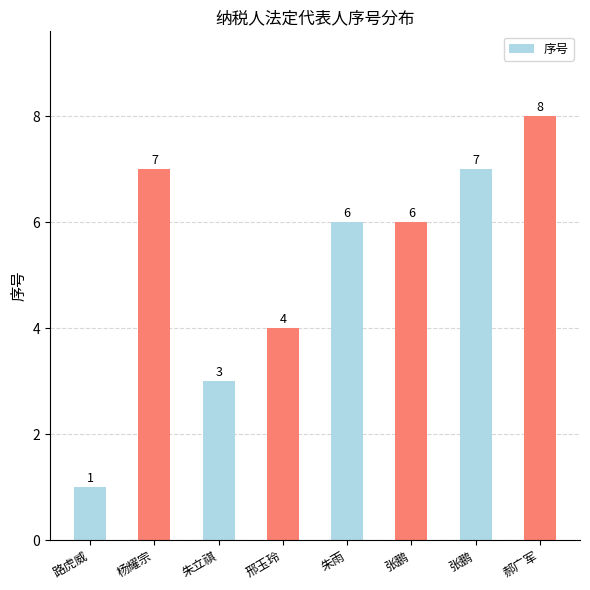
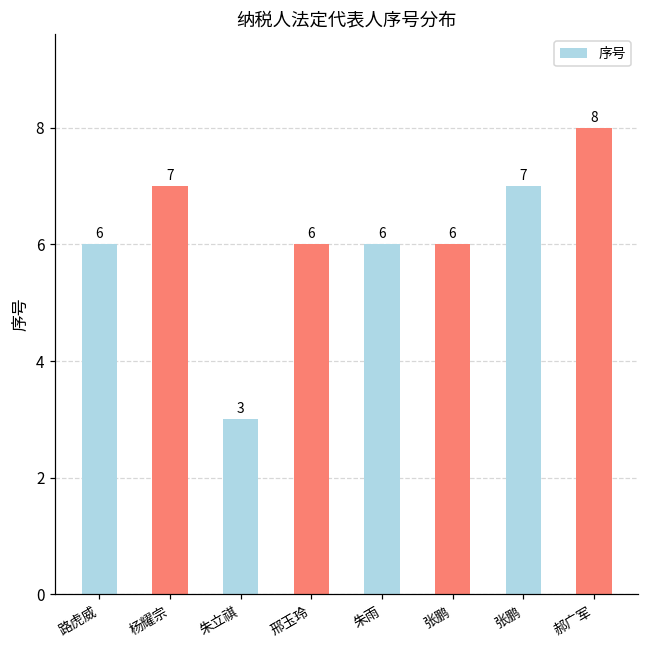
路虎威: 1 -> 6
邢玉玲: 4 -> 6
